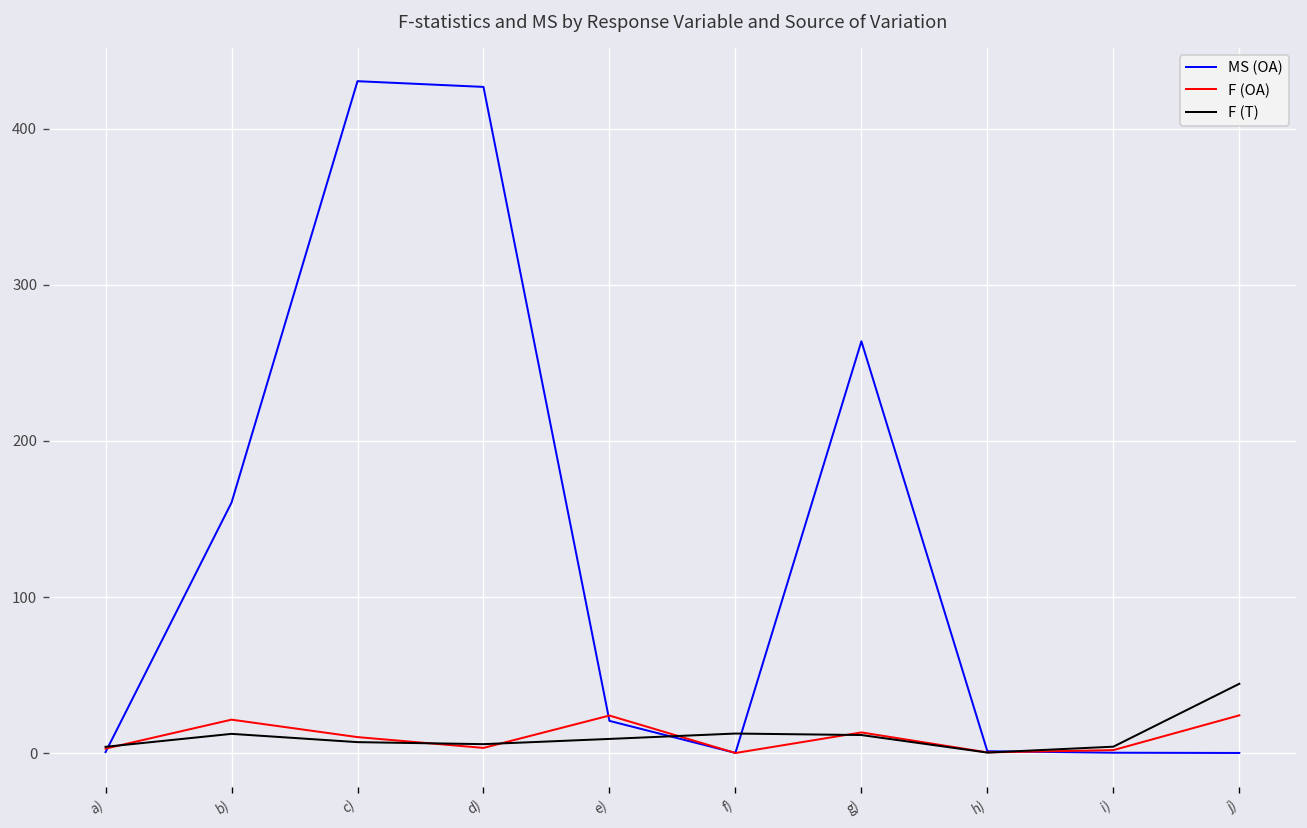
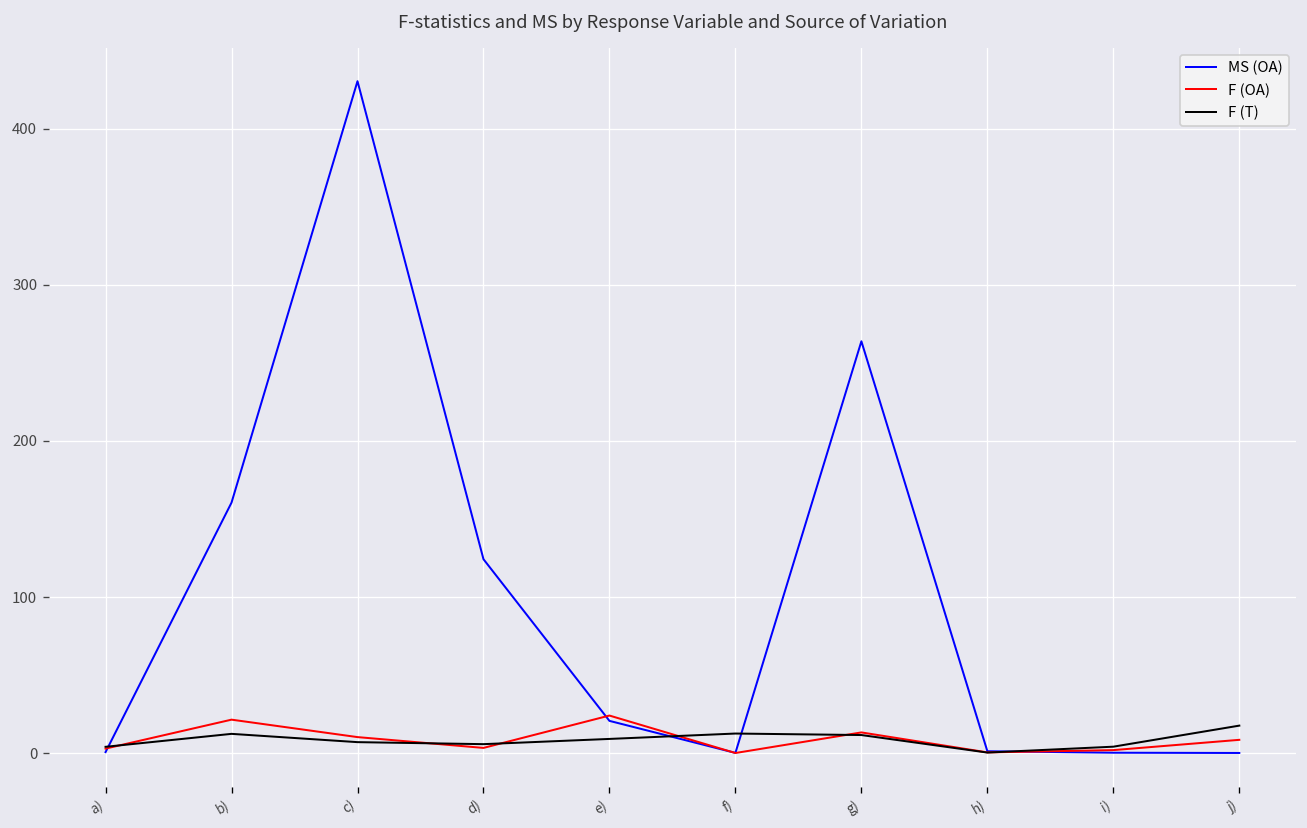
MS (OA), d): 427 -> 124
F (OA), j): 24 -> 8
F (T), j): 44 -> 18
